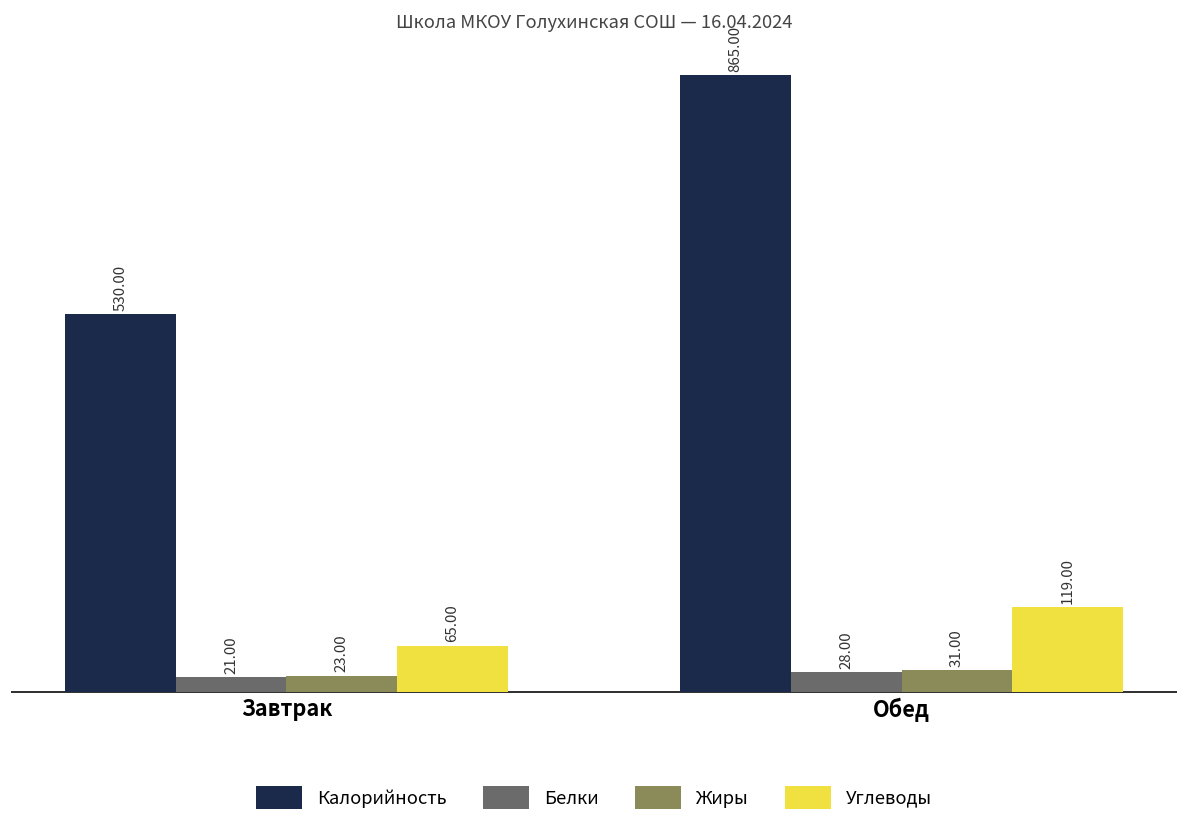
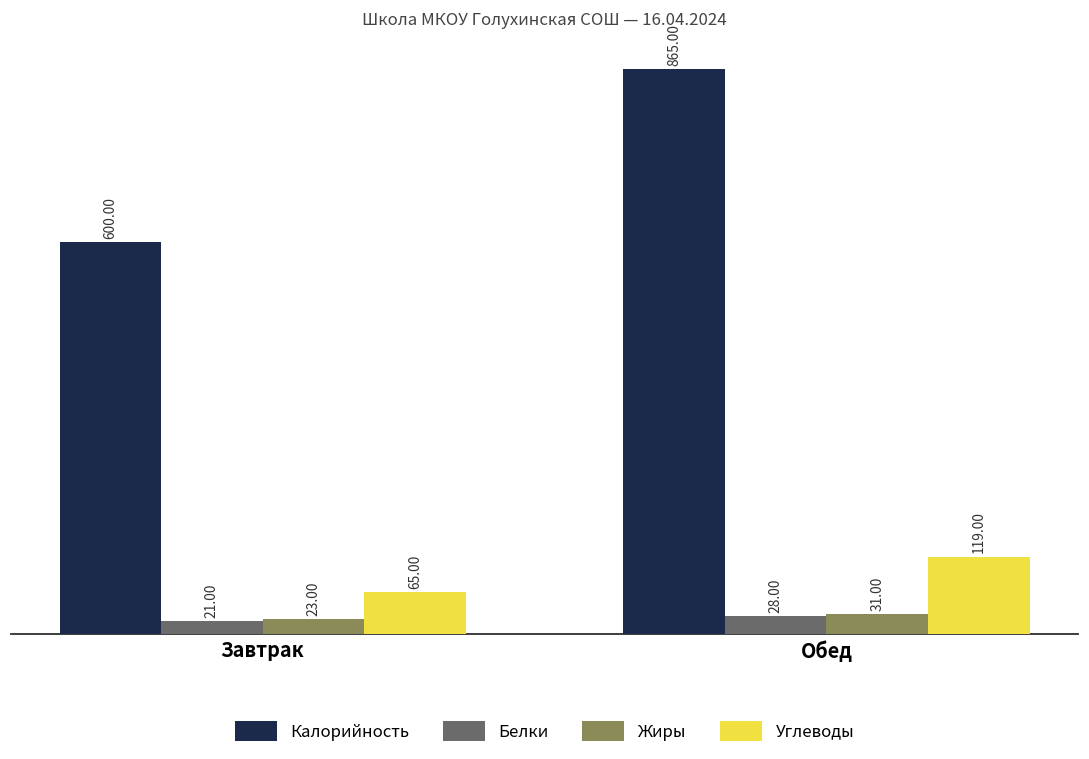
Калорийность, Завтрак: 530.00 -> 600.00
